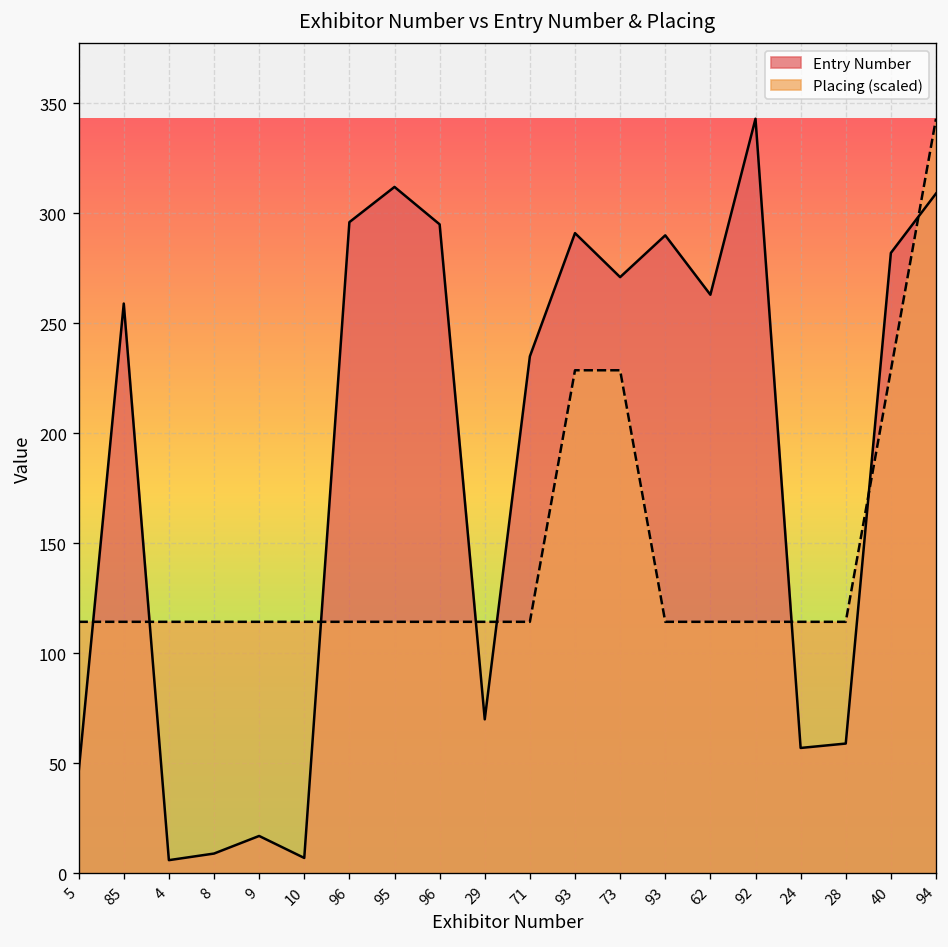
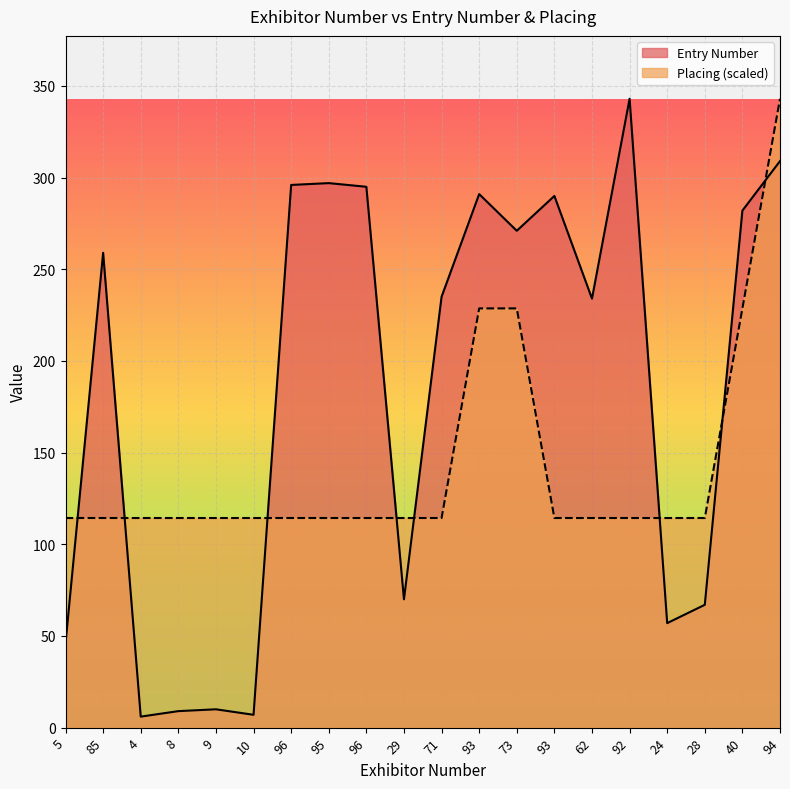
Entry Number, 9: 17 -> 10
Entry Number, 95: 312 -> 297
Entry Number, 62: 263 -> 234
Entry Number, 28: 59 -> 67
